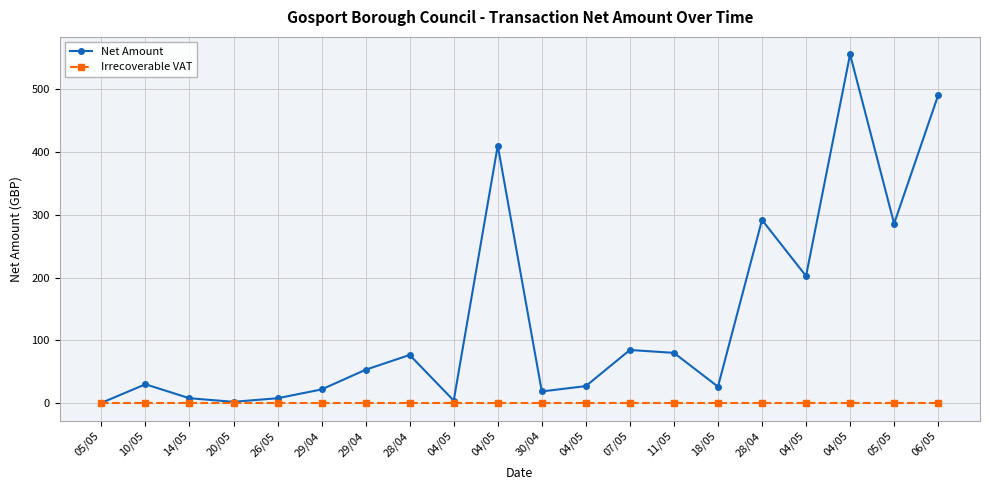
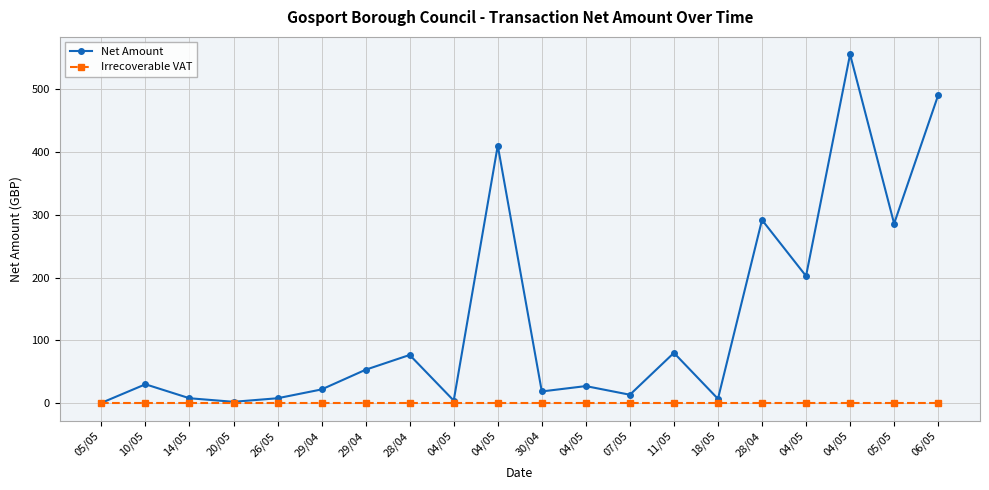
Net Amount, 07/05: 80 -> 10
Net Amount, 18/05: 30 -> 10
